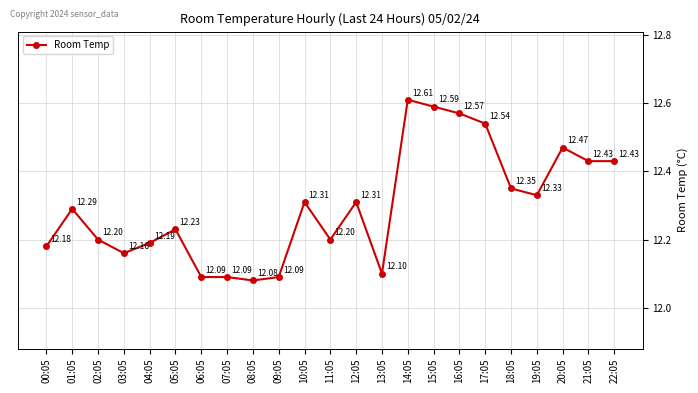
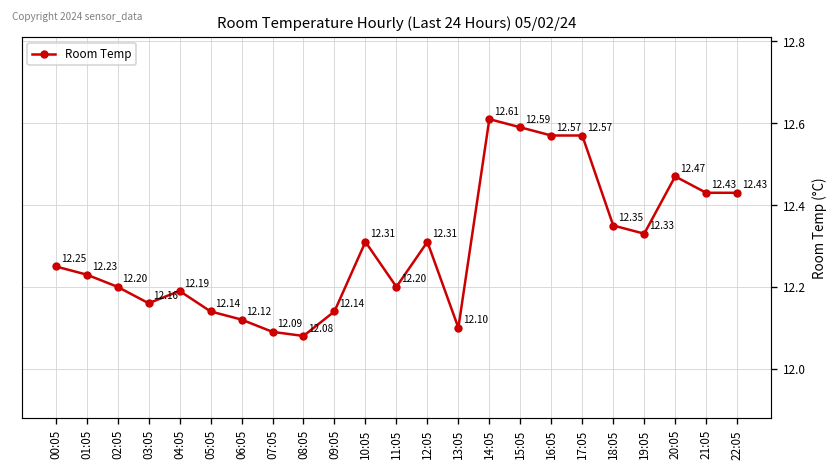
00:05: 12.18 -> 12.25
01:05: 12.29 -> 12.23
05:05: 12.23 -> 12.14
06:05: 12.09 -> 12.12
09:05: 12.09 -> 12.14
17:05: 12.54 -> 12.57
